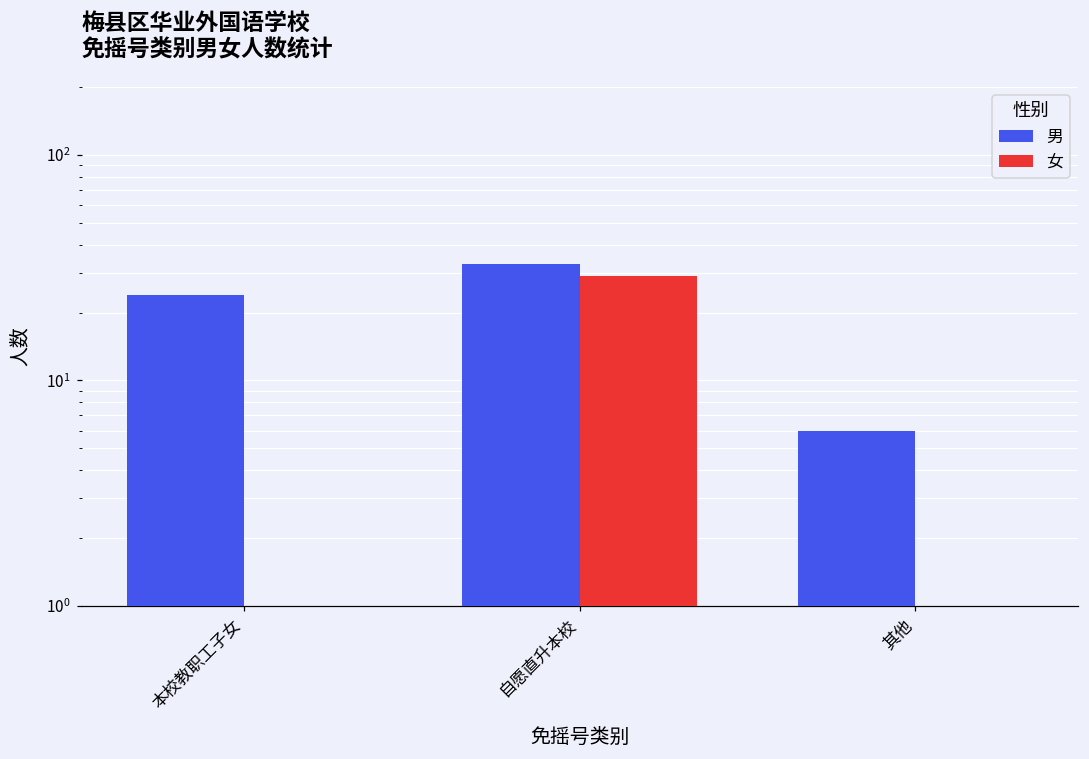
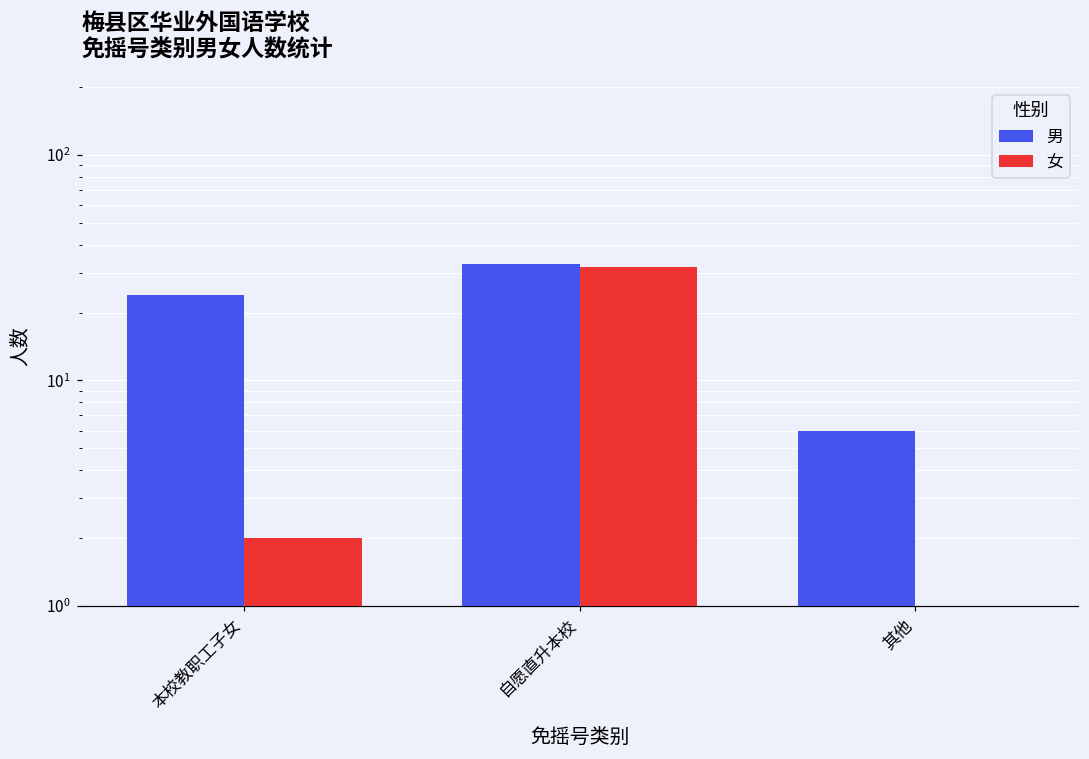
女, 本校教职工子女: 1 -> 2
女, 自愿直升本校: 29 -> 32
